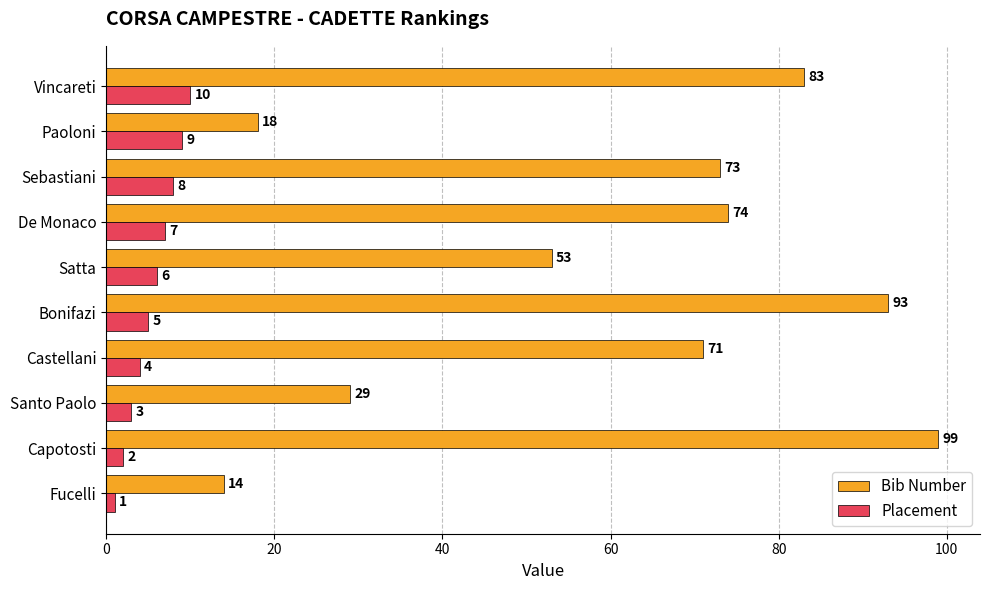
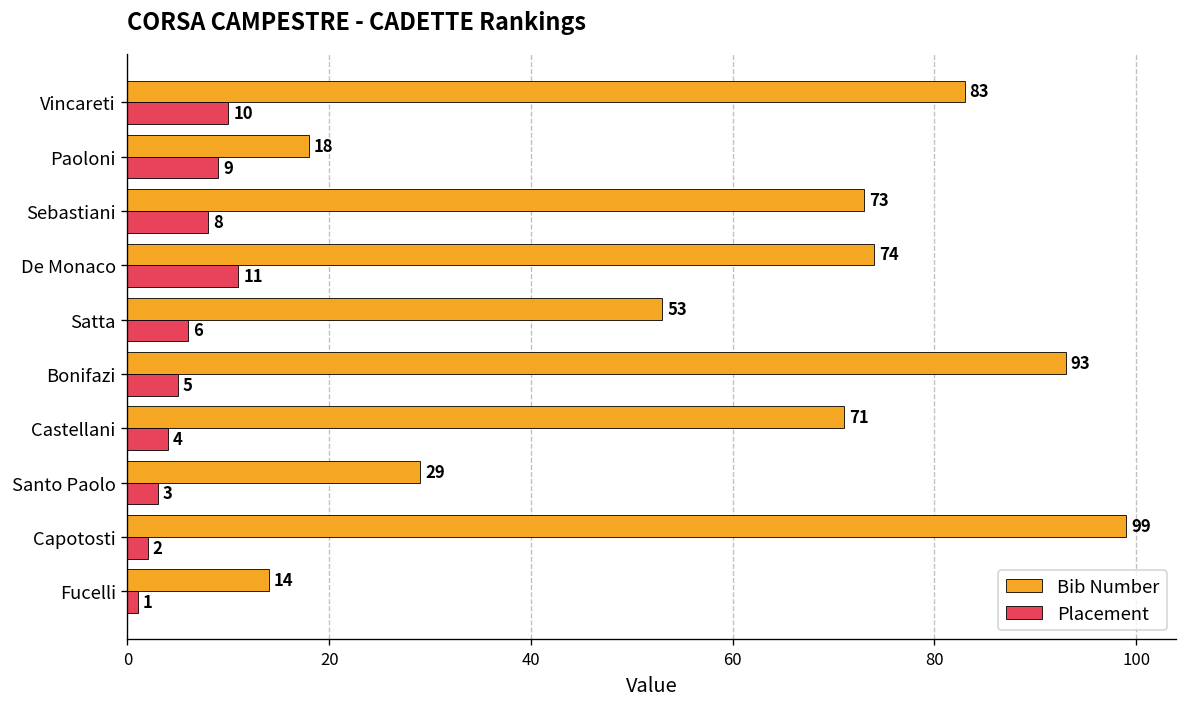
Placement, De Monaco: 7 -> 11
